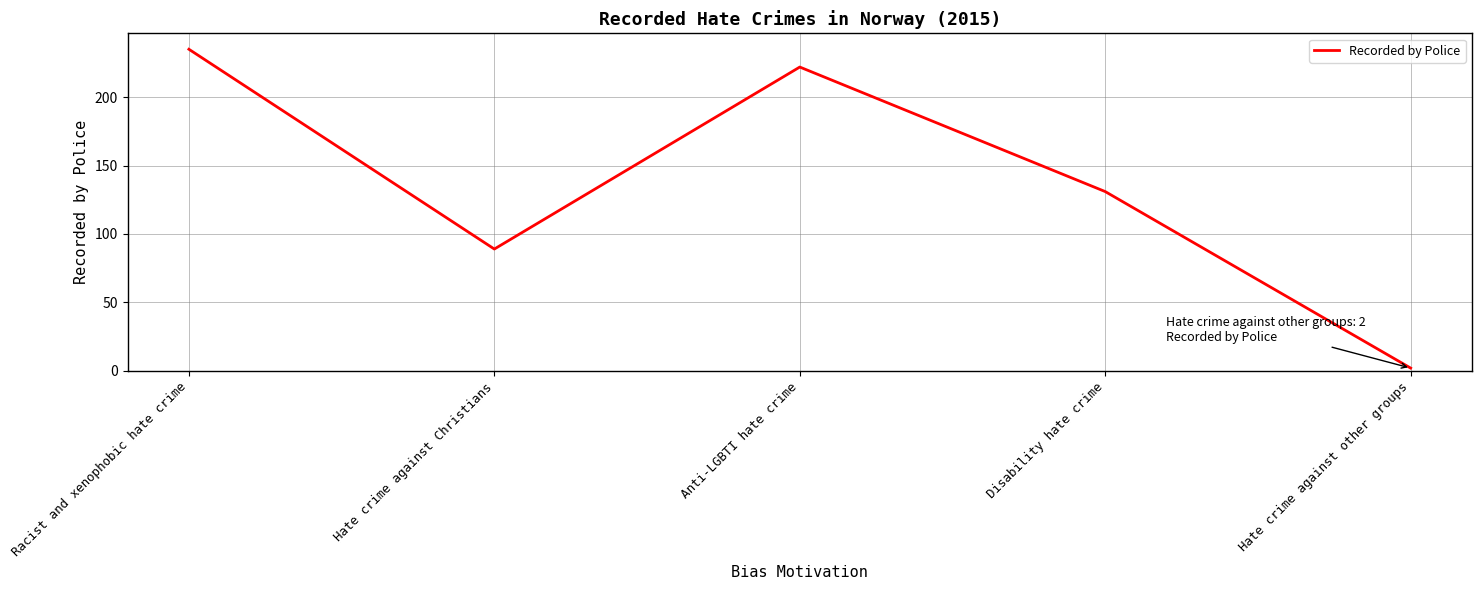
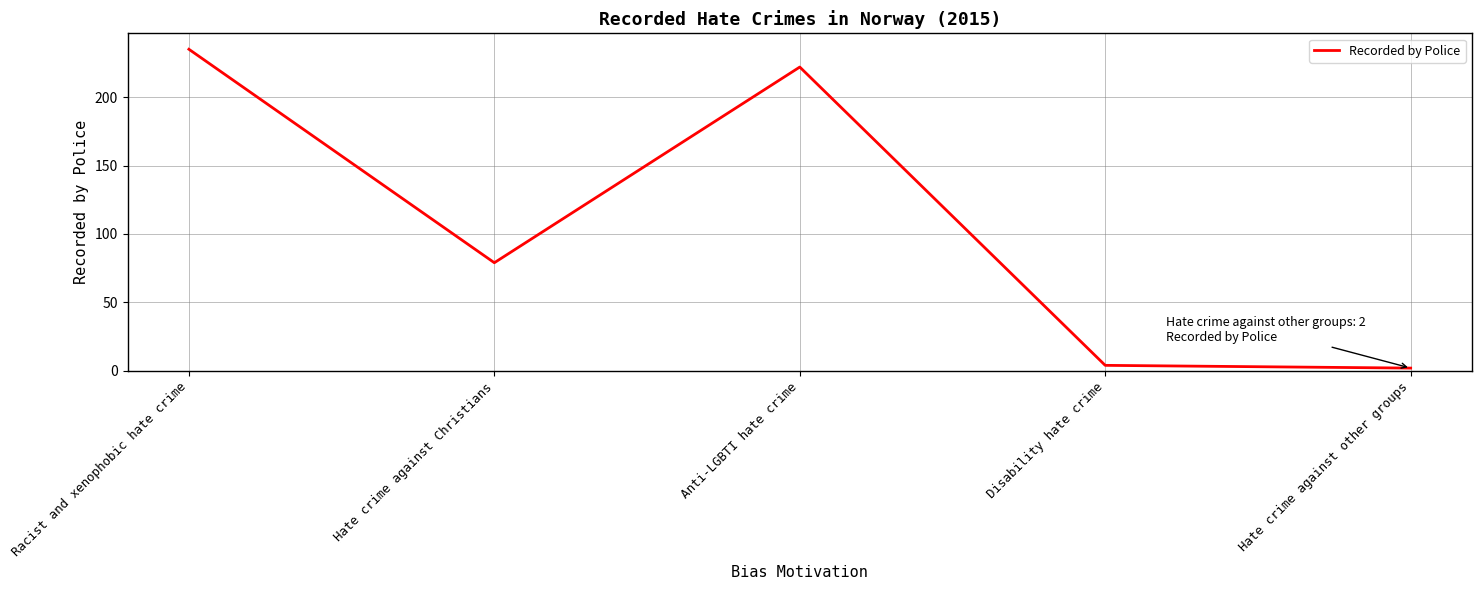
Hate crime against Christians: 89 -> 79
Disability hate crime: 131 -> 4
